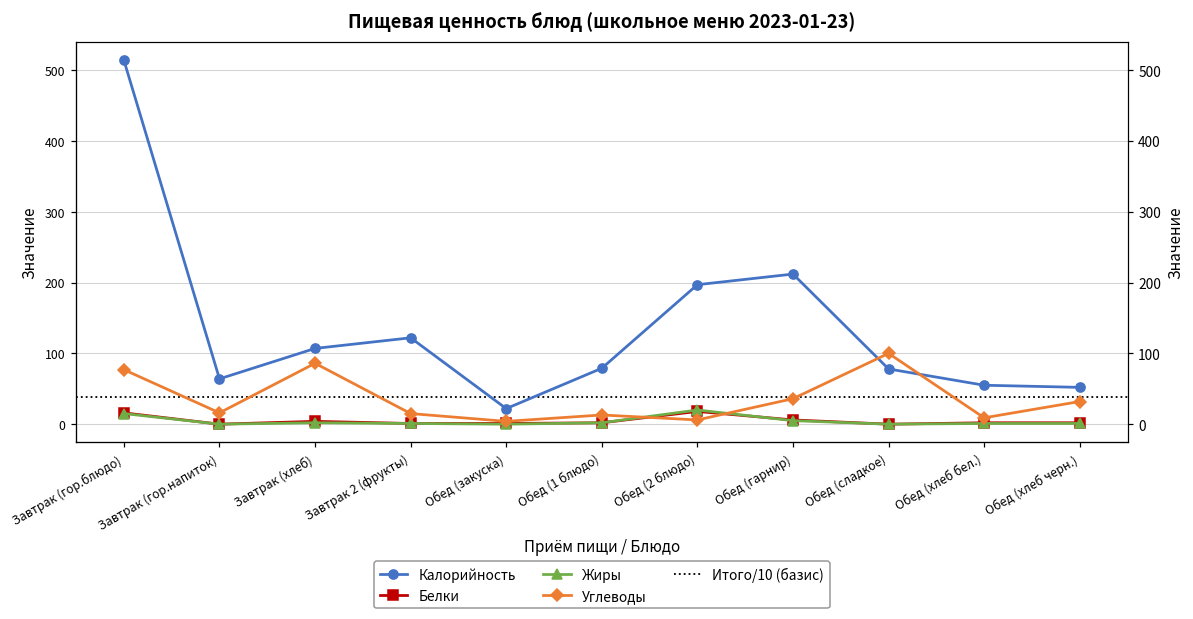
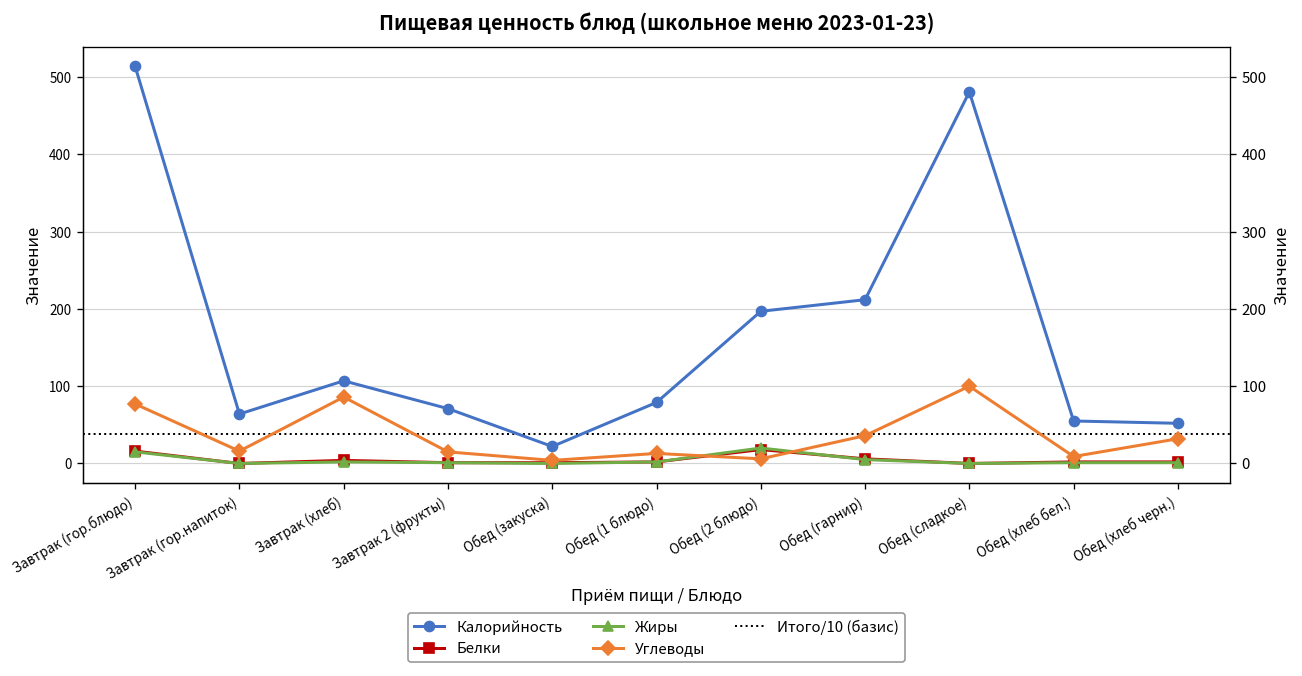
Калорийность, Завтрак 2 (фрукты): 120 -> 70
Калорийность, Обед (сладкое): 80 -> 480
